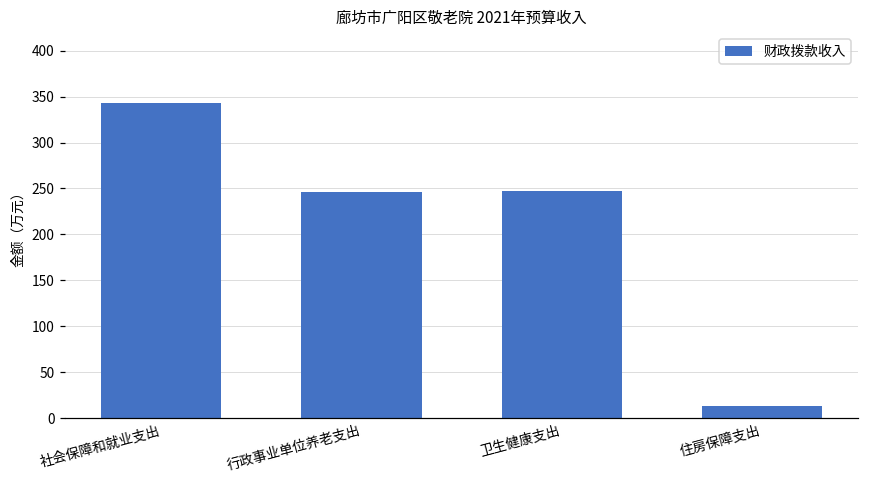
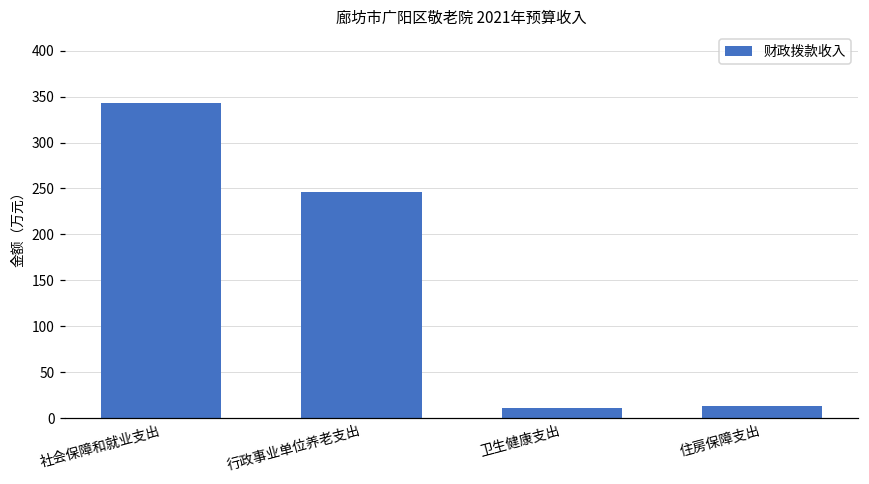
卫生健康支出: 250 -> 10
